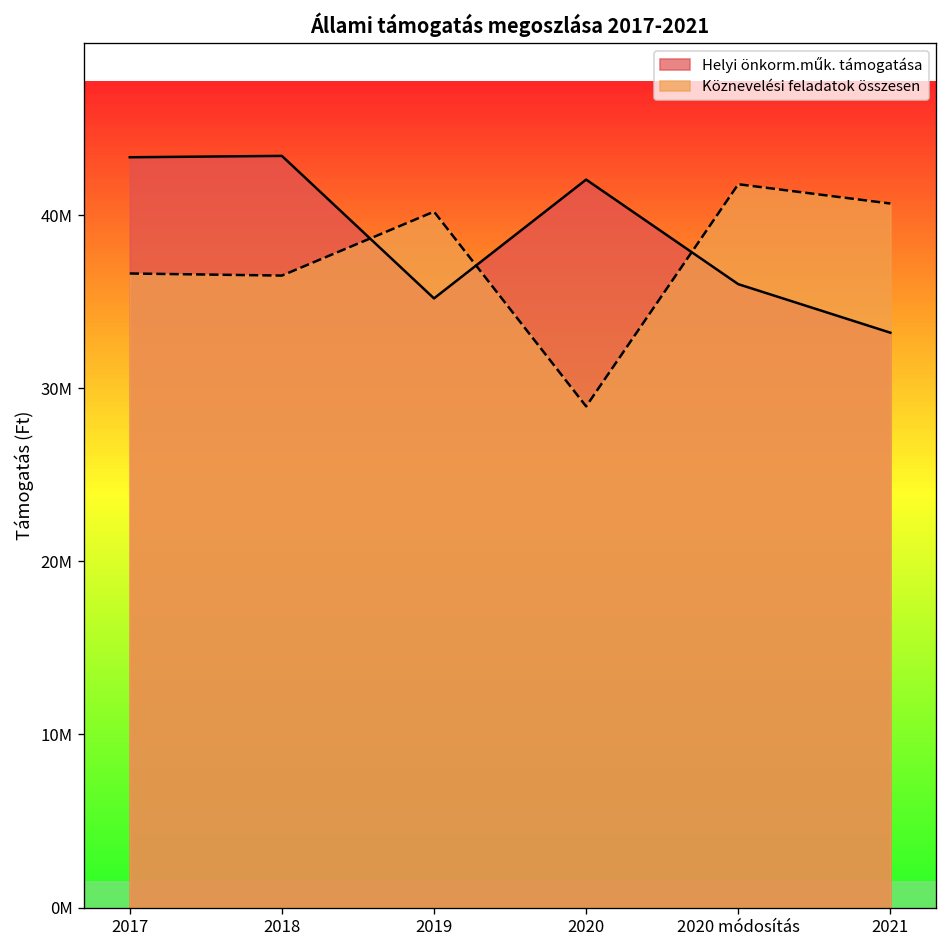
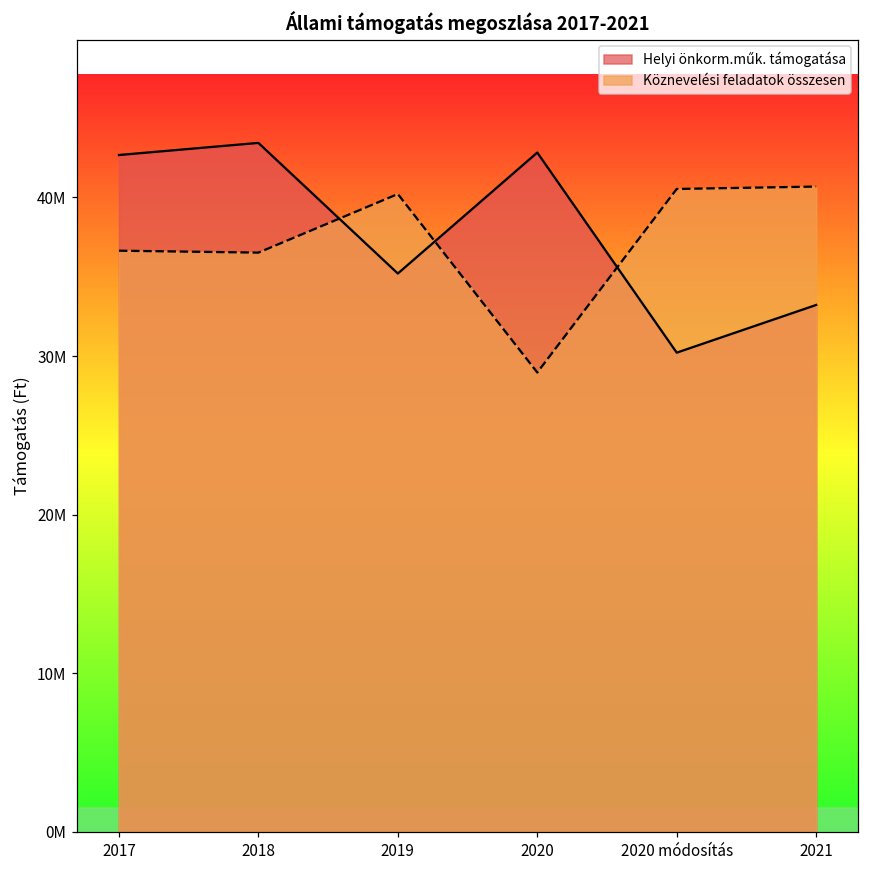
Helyi önkorm.műk. támogatása, 2017: 43400000 -> 42700000
Helyi önkorm.műk. támogatása, 2020: 42100000 -> 42800000
Helyi önkorm.műk. támogatása, 2020 módosítás: 36000000 -> 30200000
Köznevelési feladatok összesen, 2020 módosítás: 41800000 -> 40500000
